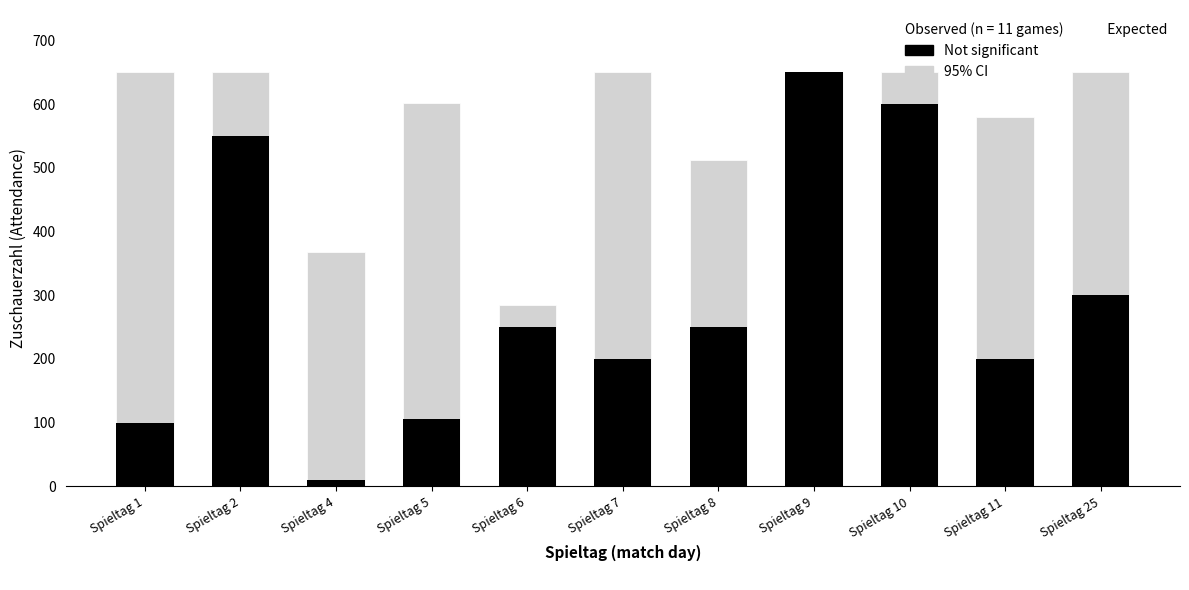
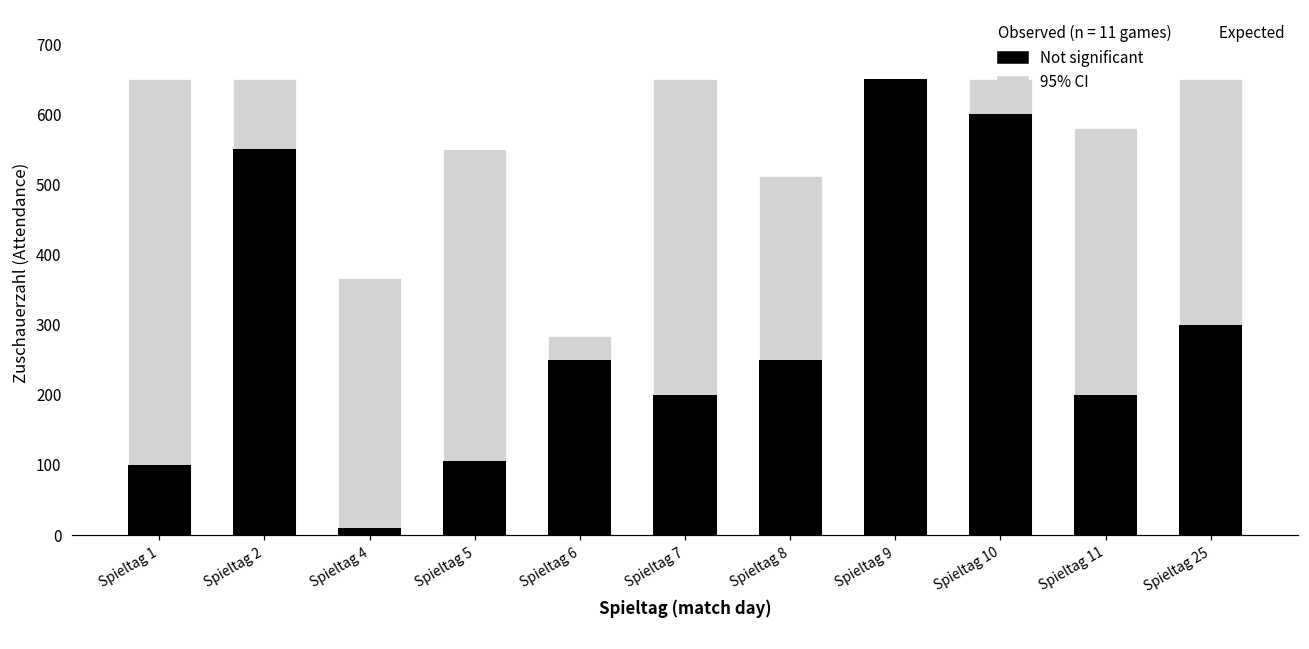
95% CI, Spieltag 5: 600 -> 550
